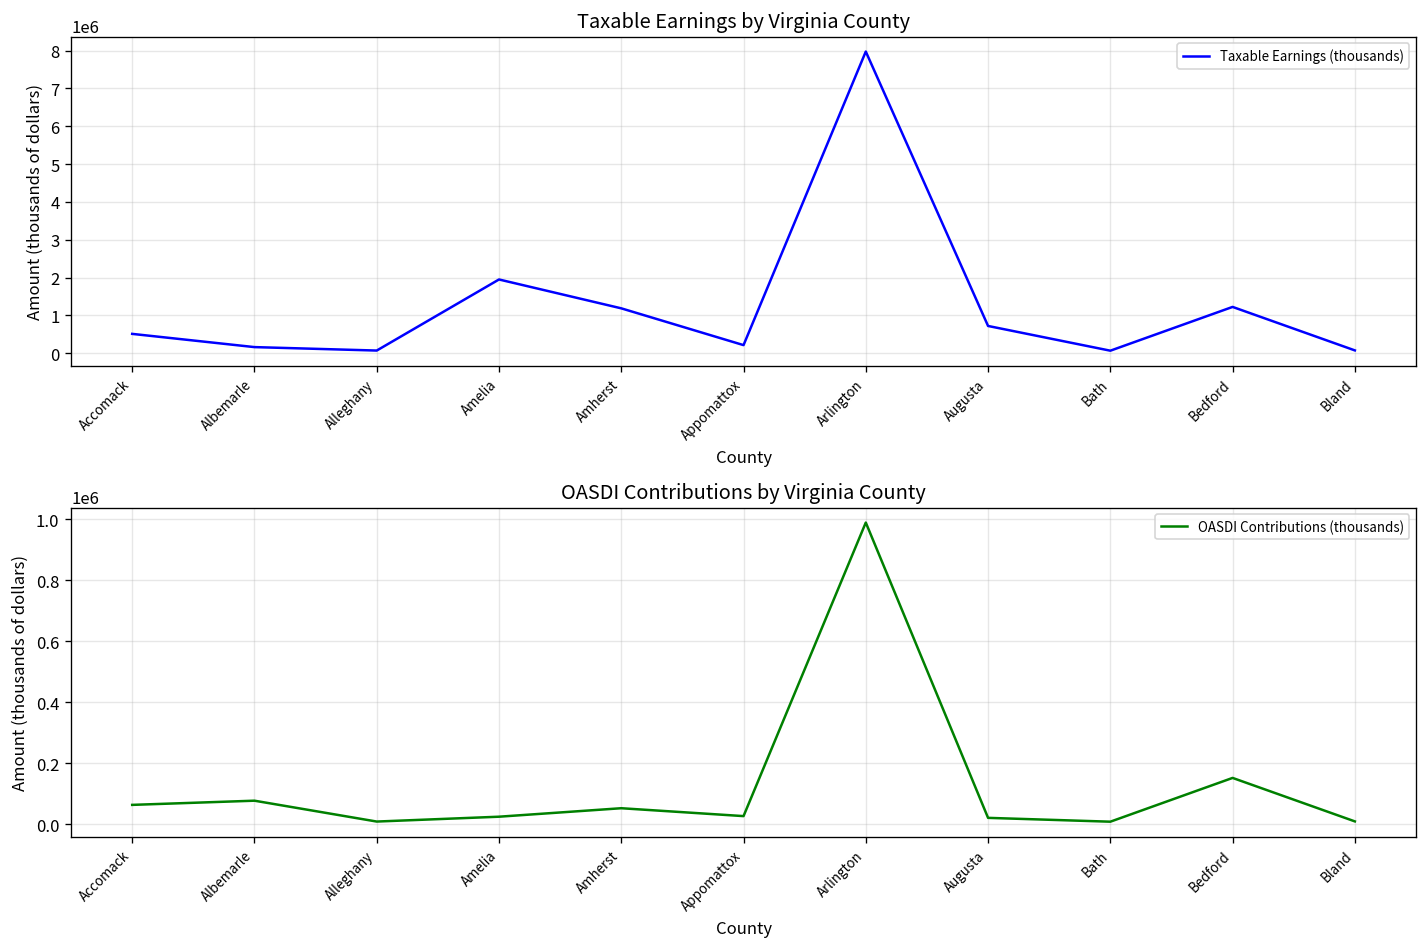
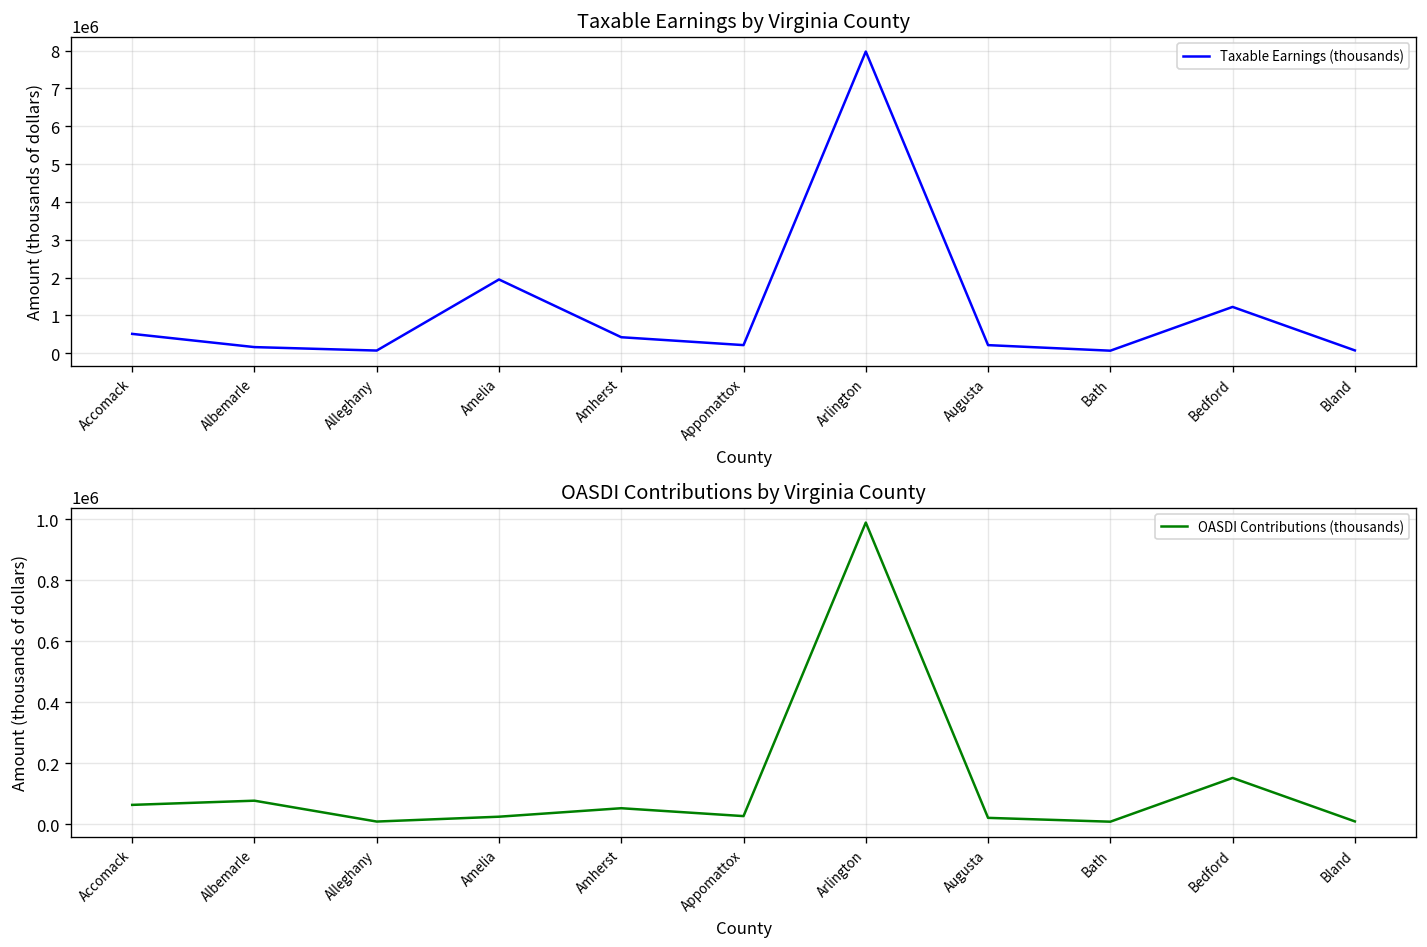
Taxable Earnings by Virginia County, Amherst: 1200000 -> 400000
Taxable Earnings by Virginia County, Augusta: 700000 -> 200000
